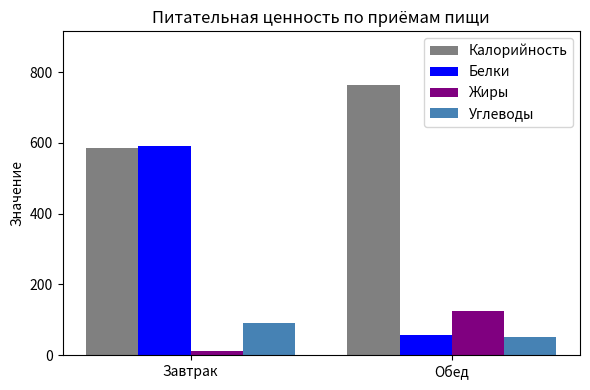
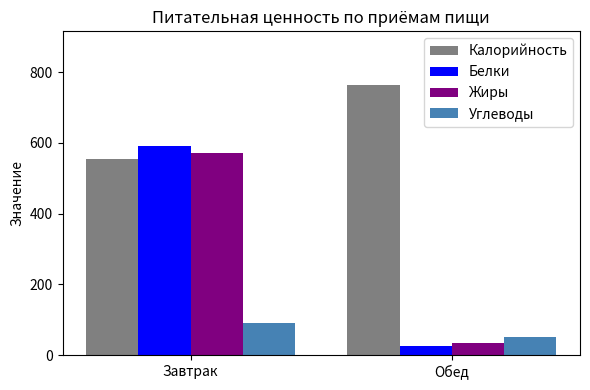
Калорийность, Завтрак: 590 -> 560
Жиры, Завтрак: 10 -> 570
Белки, Обед: 60 -> 30
Жиры, Обед: 130 -> 30
